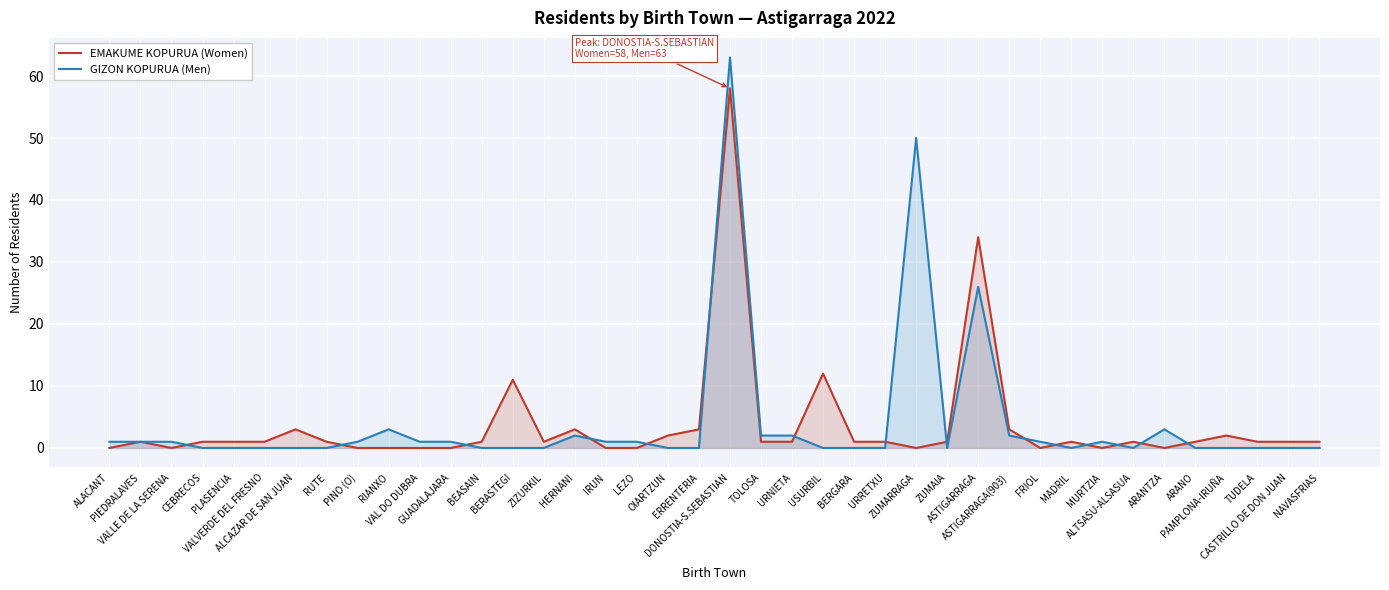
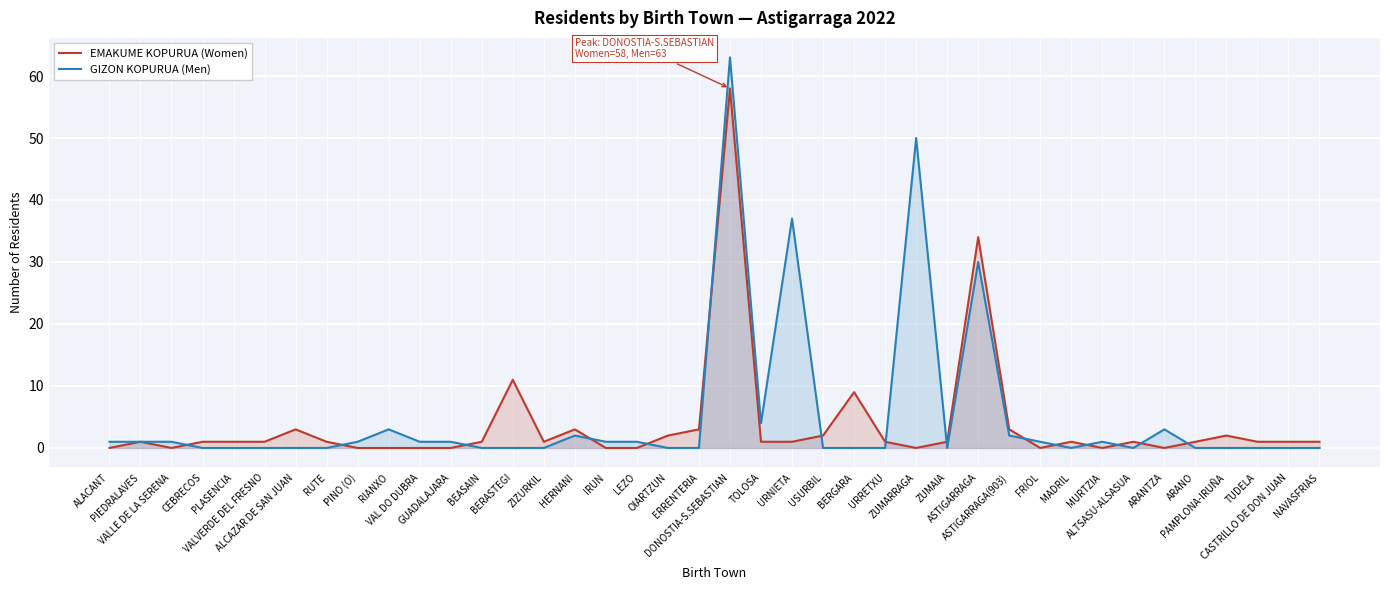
GIZON KOPURUA (Men), TOLOSA: 2 -> 4
GIZON KOPURUA (Men), URNIETA: 2 -> 37
EMAKUME KOPURUA (Women), USURBIL: 12 -> 2
EMAKUME KOPURUA (Women), BERGARA: 1 -> 9
GIZON KOPURUA (Men), ASTIGARRAGA: 26 -> 30
